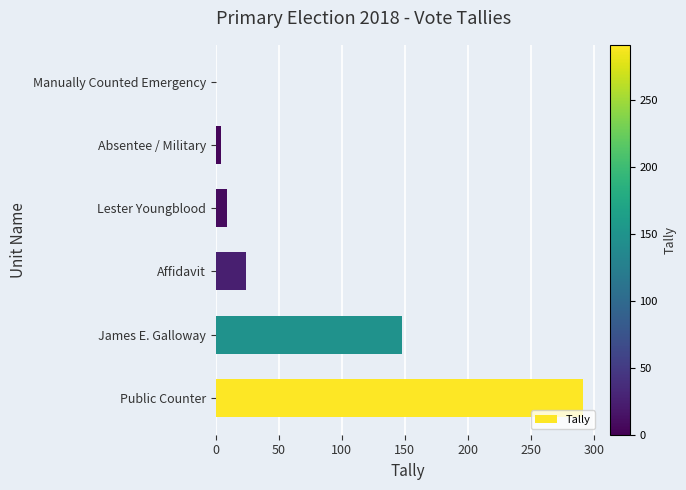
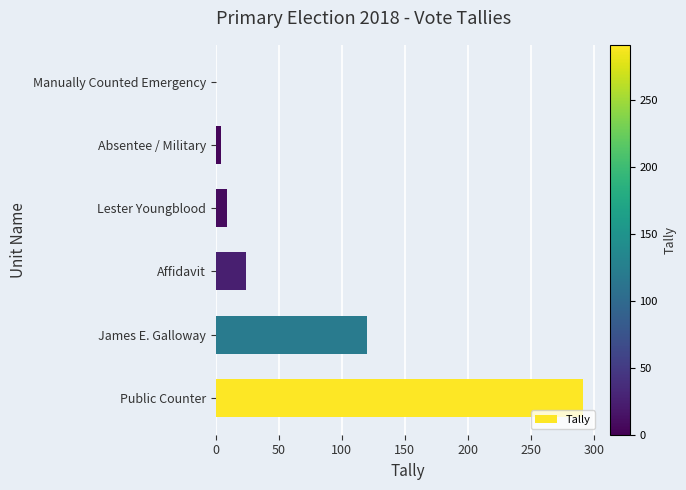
James E. Galloway: 148 -> 120
